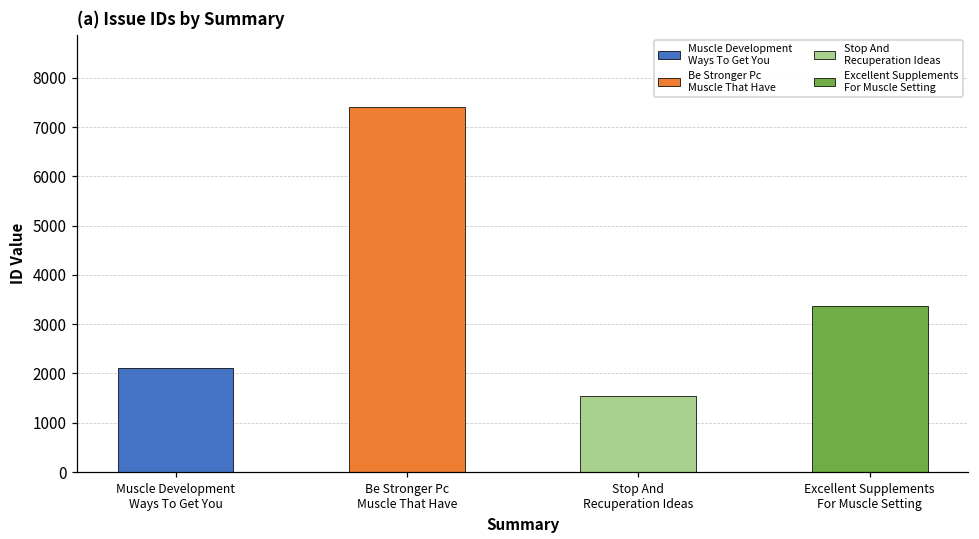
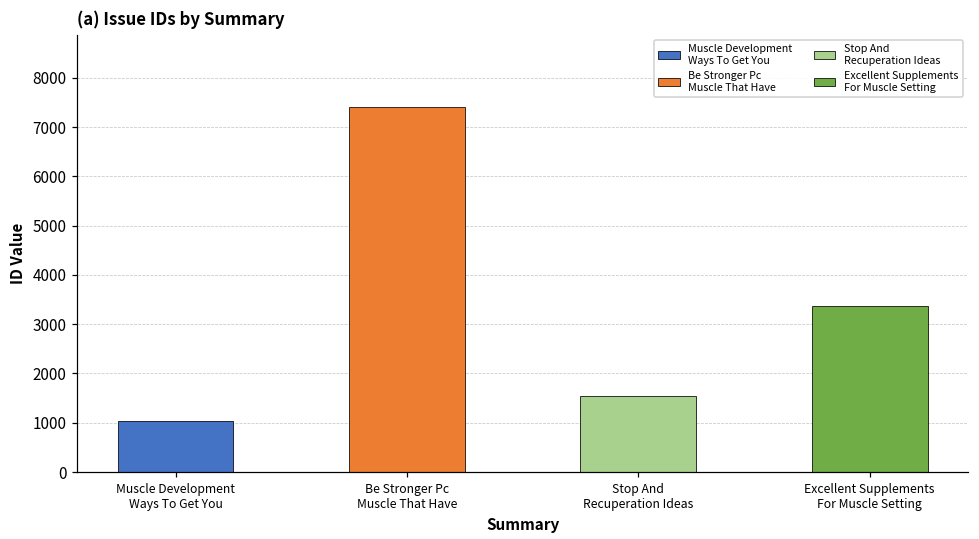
Muscle Development Ways To Get You: 2100 -> 1000
